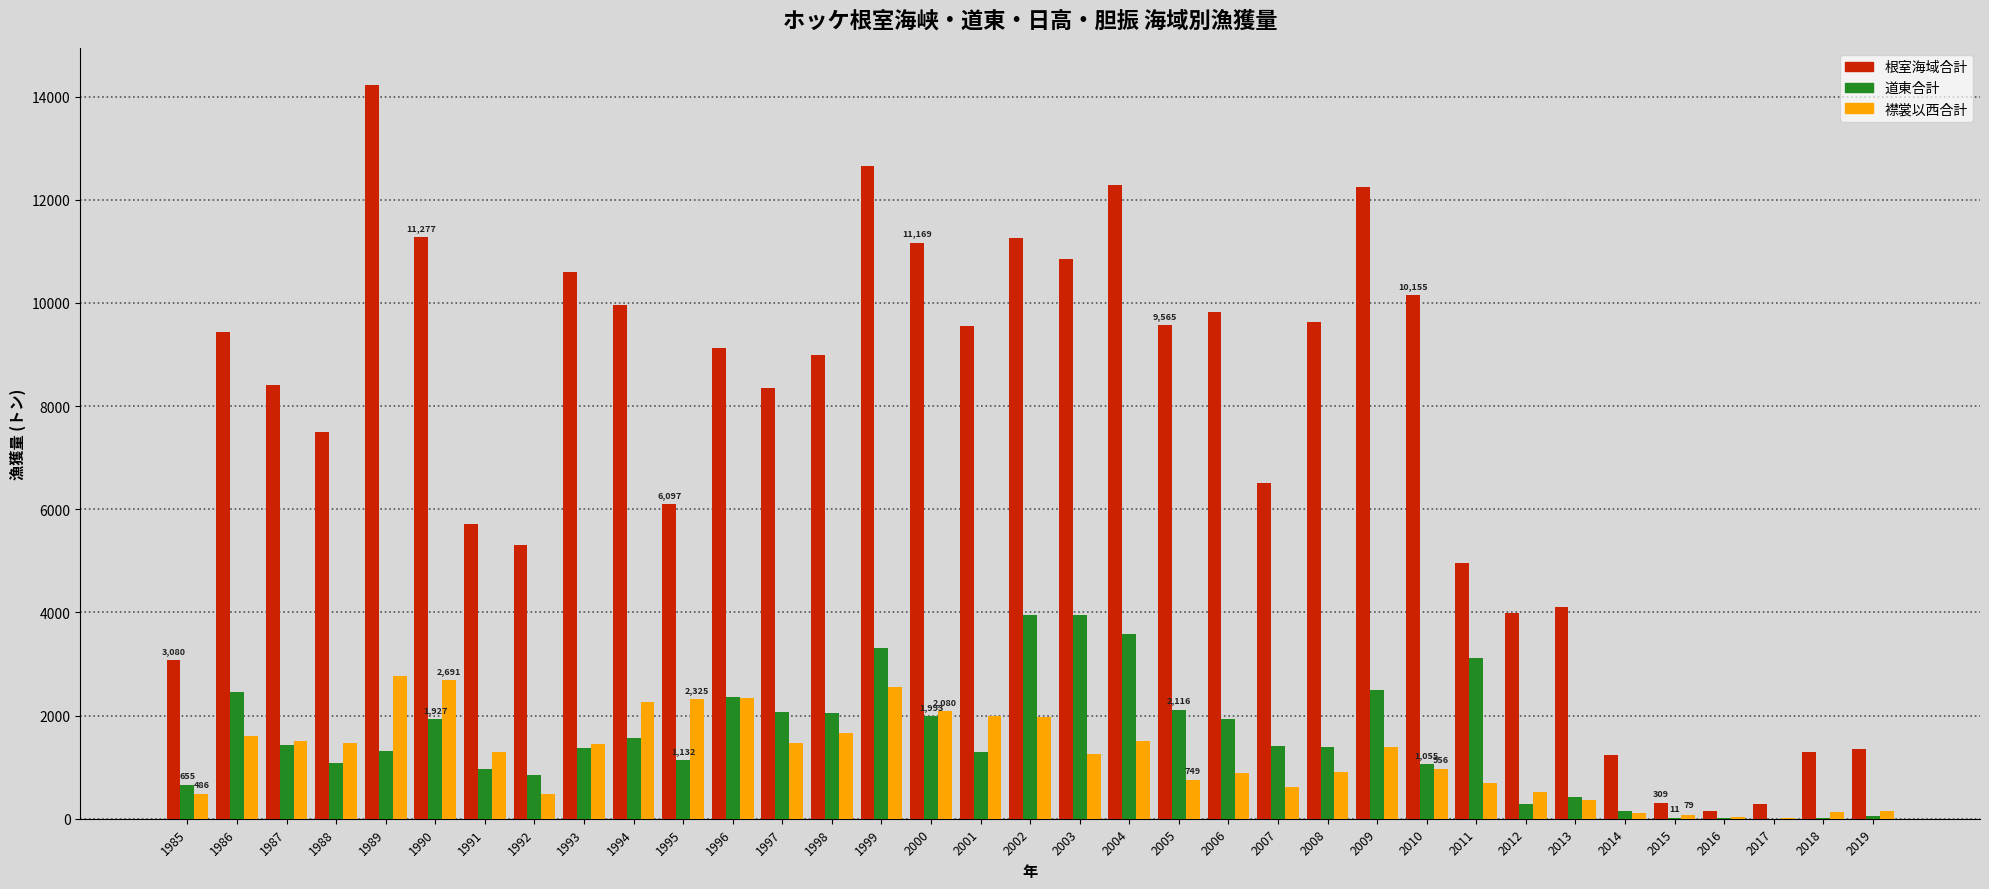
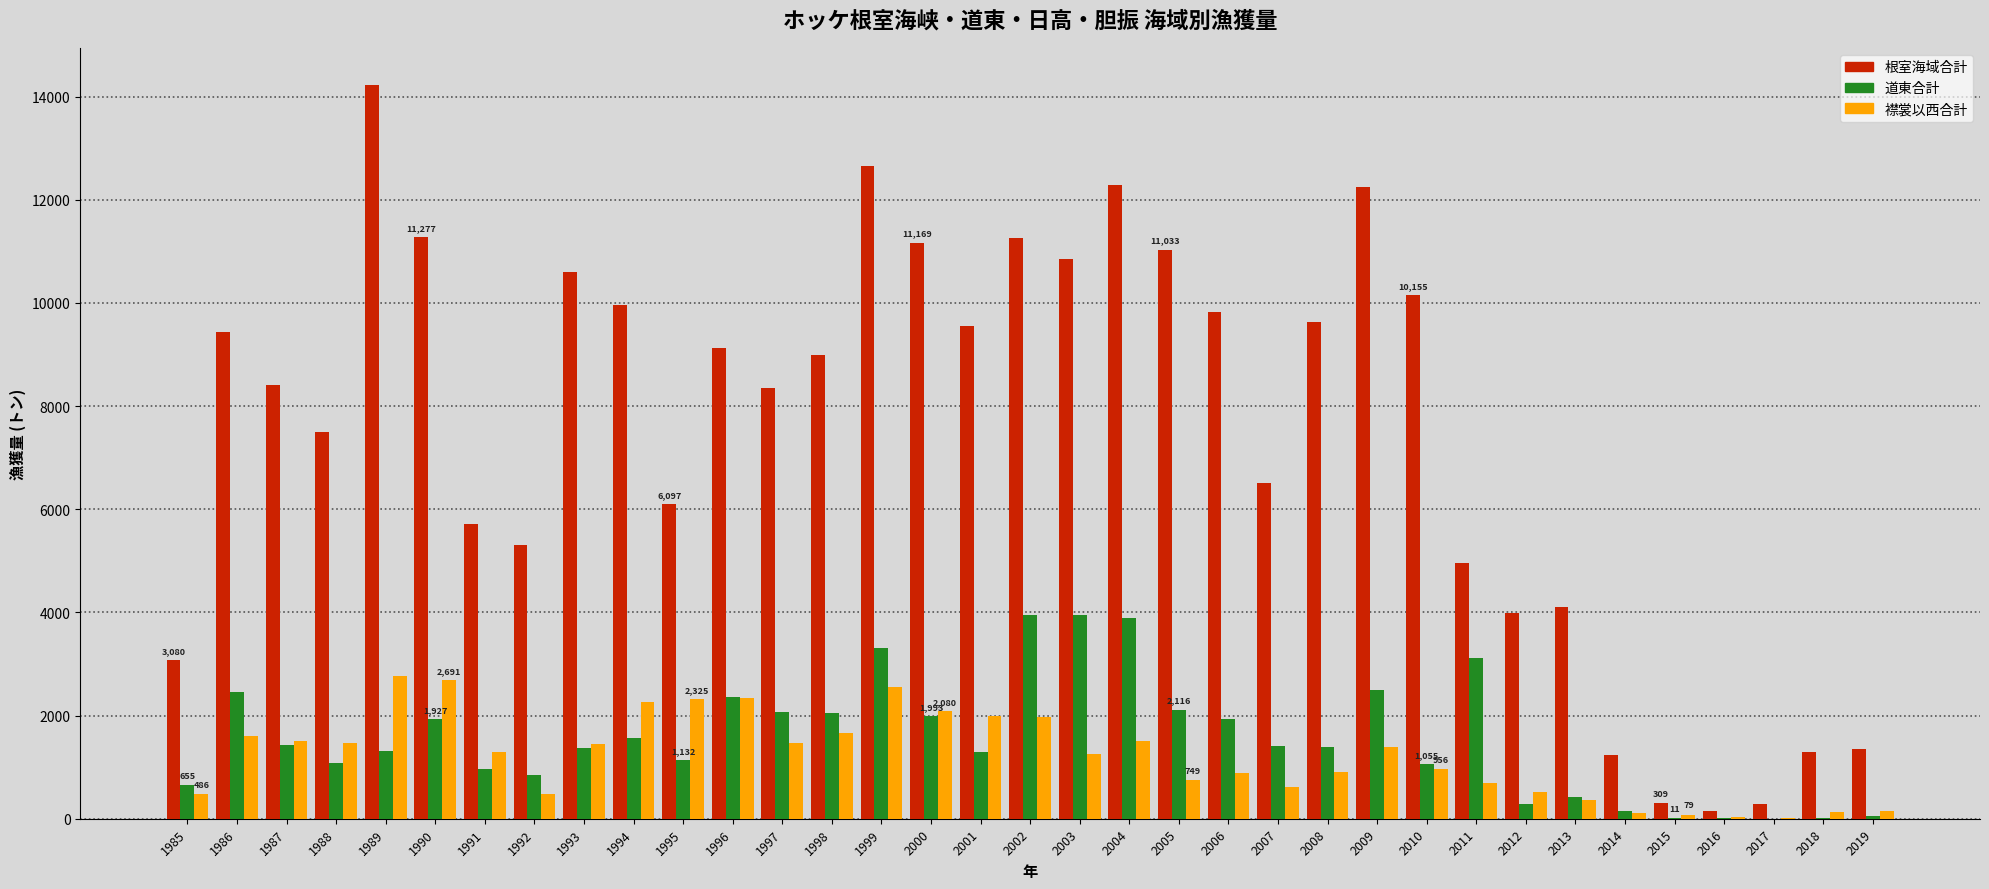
道東合計, 2004: 3600 -> 3900
根室海域合計, 2005: 9,565 -> 11,033
